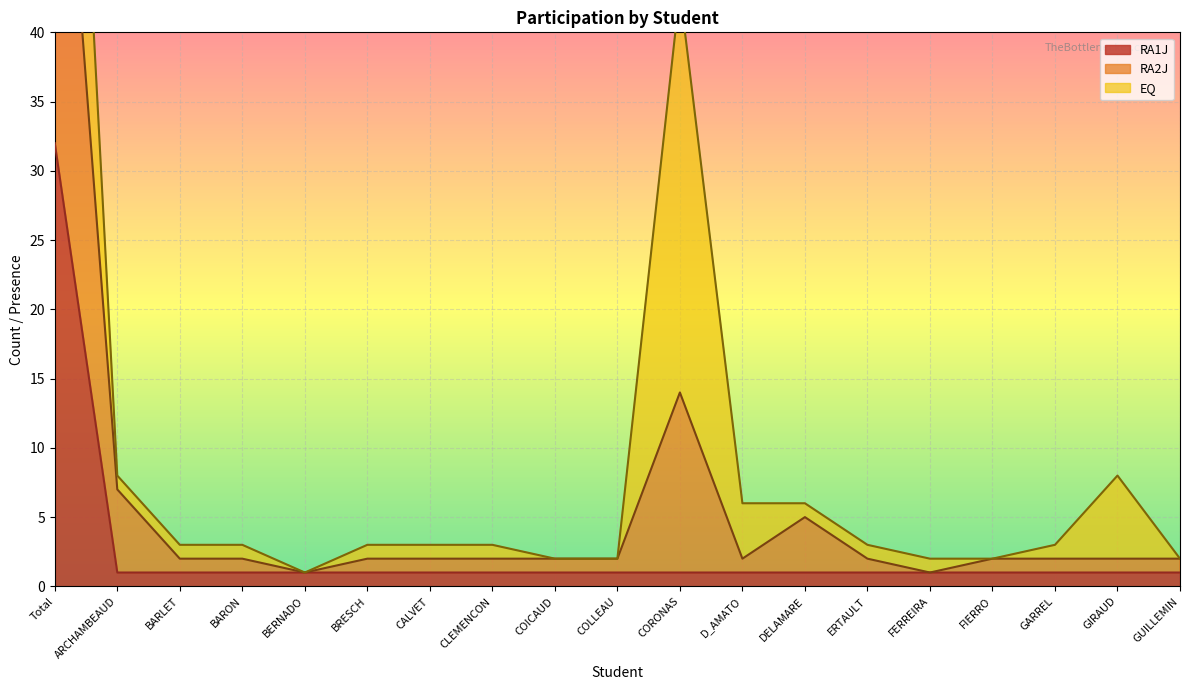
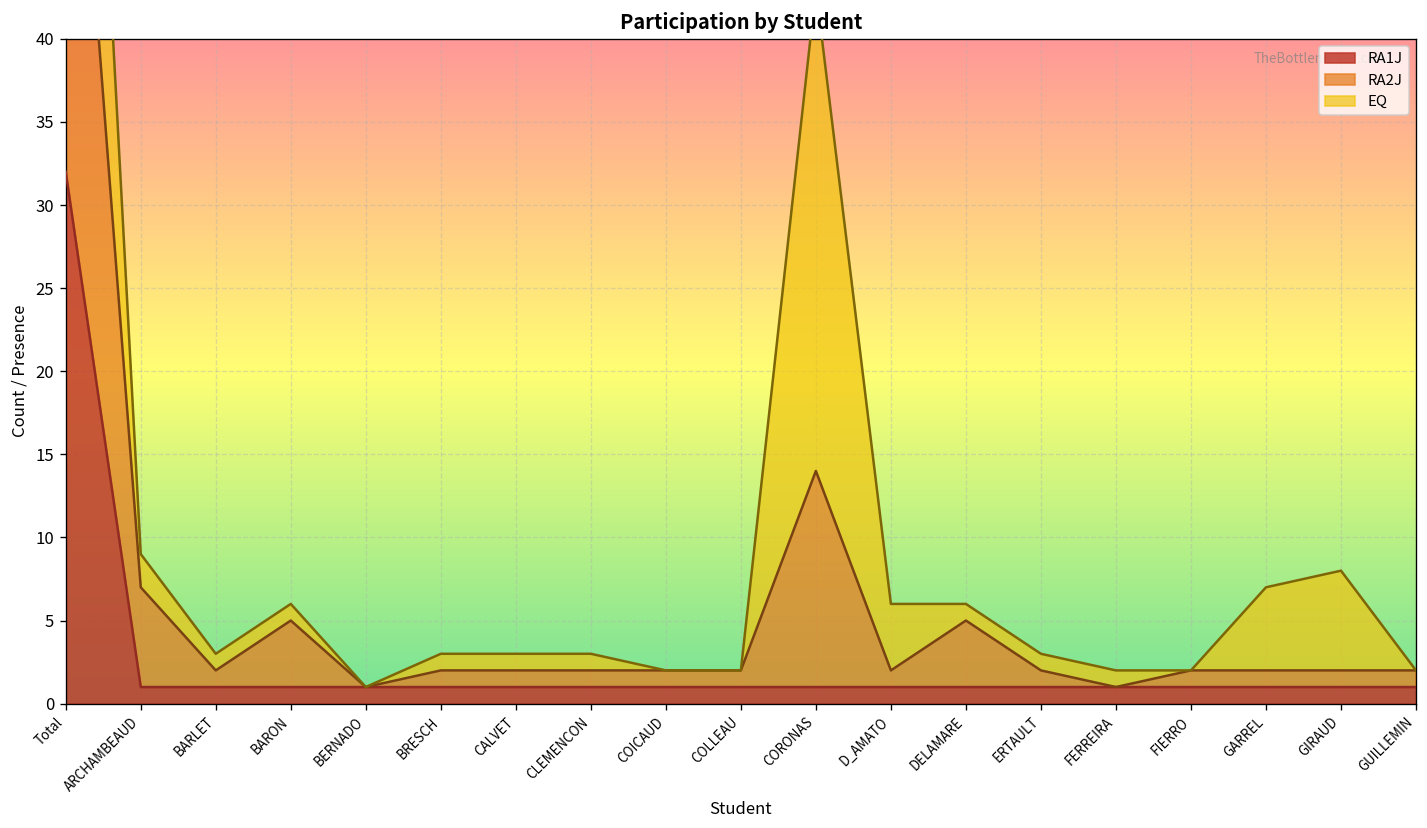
EQ, ARCHAMBEAUD: 1 -> 2
RA2J, BARON: 1 -> 4
EQ, GARREL: 1 -> 5
